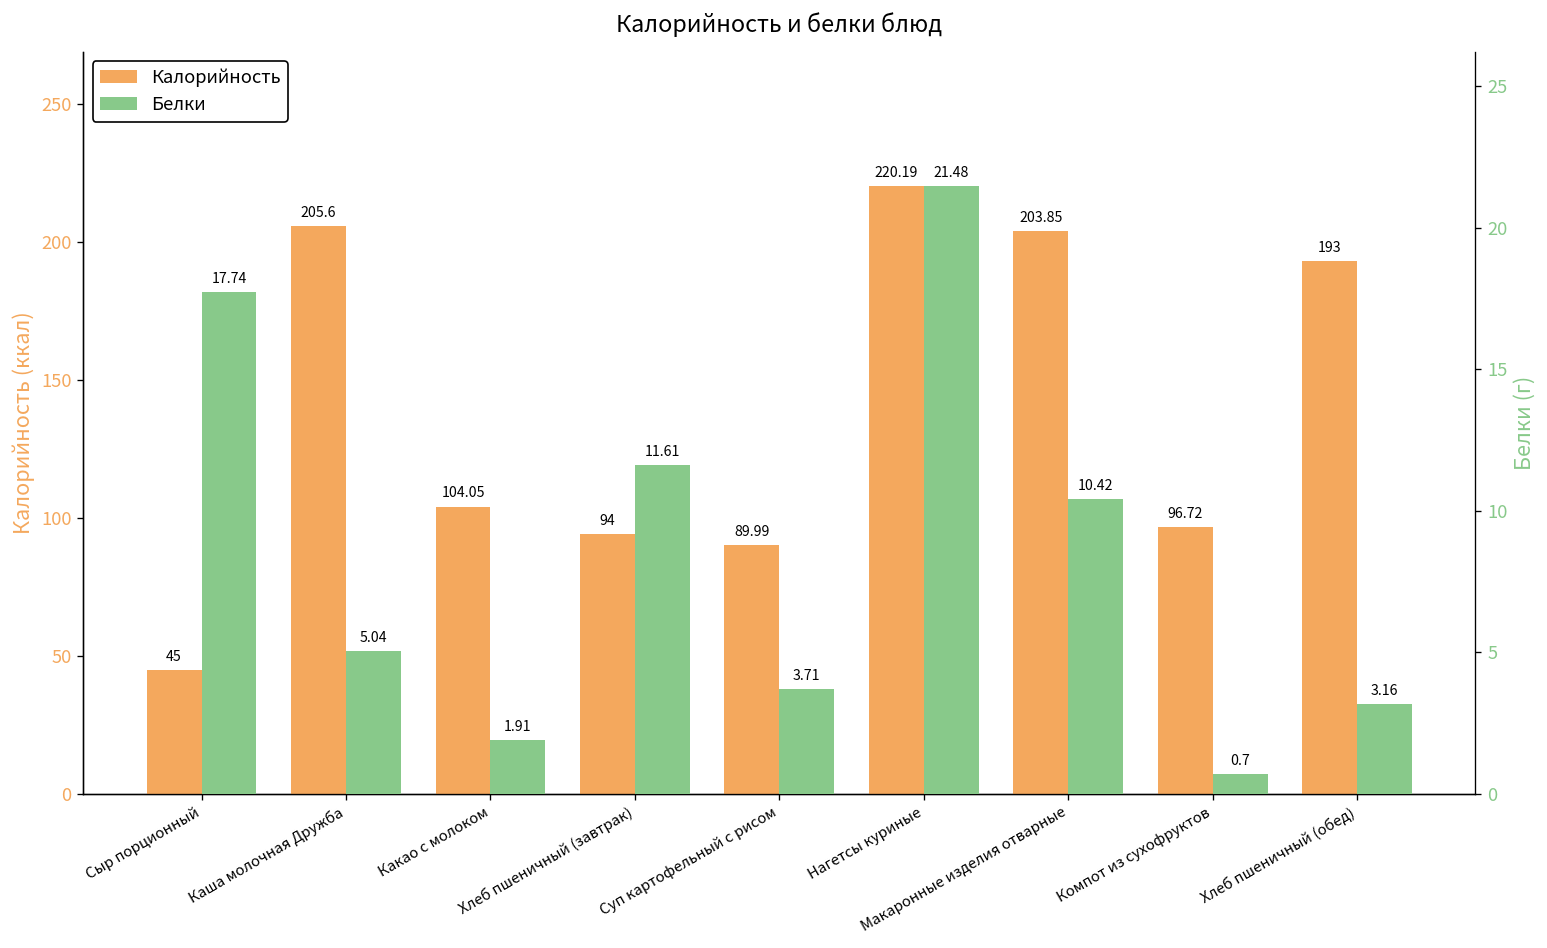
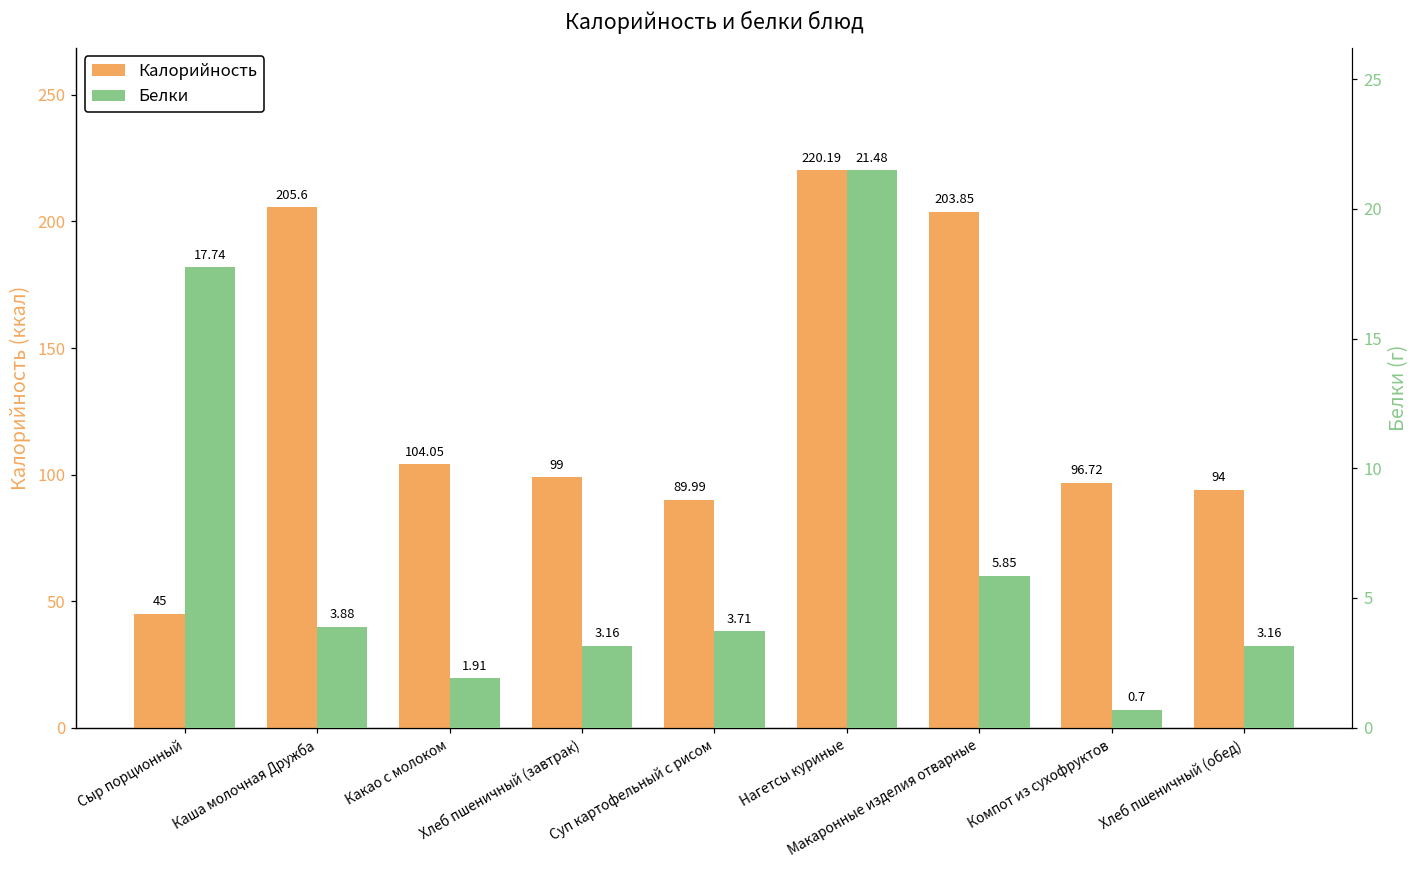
Калорийность, Хлеб пшеничный (завтрак): 94 -> 99
Калорийность, Хлеб пшеничный (обед): 193 -> 94
Белки, Каша молочная Дружба: 5.04 -> 3.88
Белки, Хлеб пшеничный (завтрак): 11.61 -> 3.16
Белки, Макаронные изделия отварные: 10.42 -> 5.85
